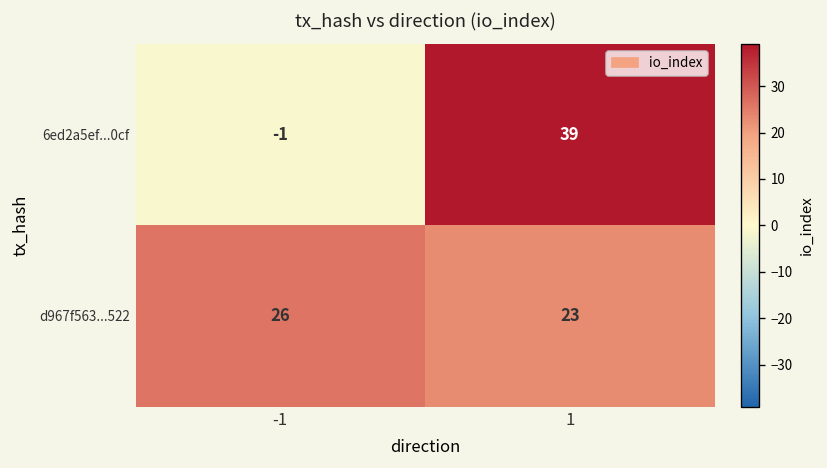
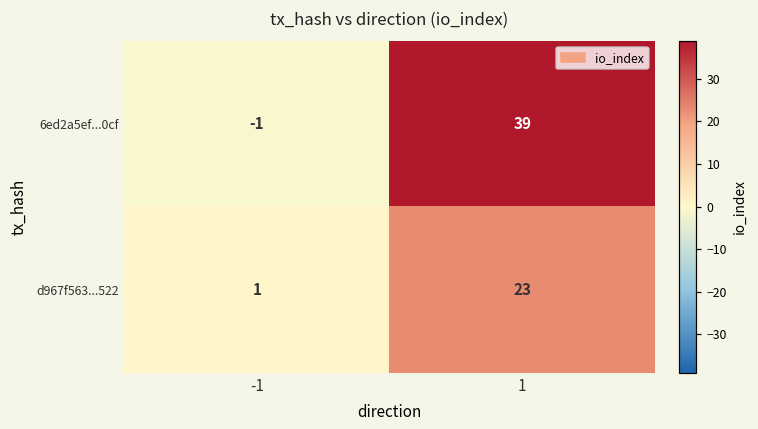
d967f563...522, -1: 26 -> 1
